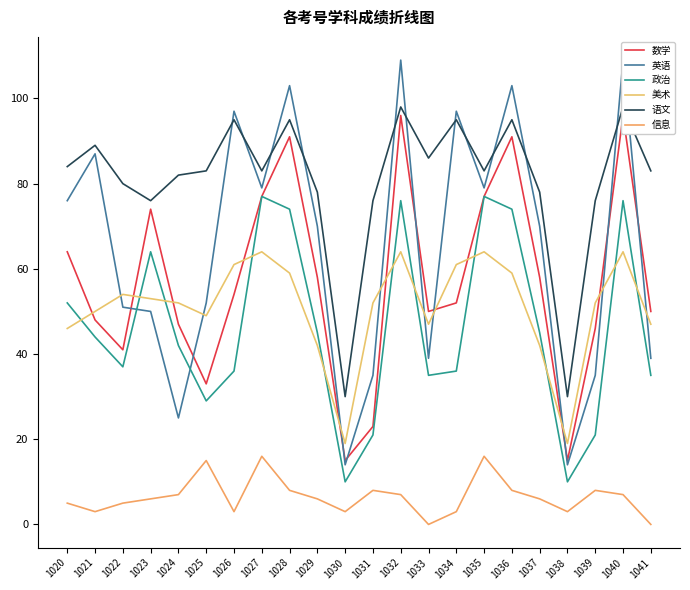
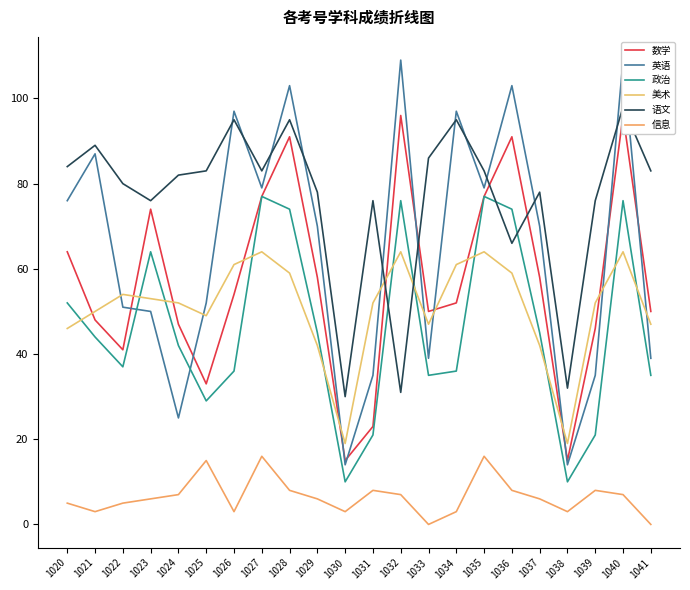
语文, 1032: 98 -> 31
语文, 1036: 95 -> 66
语文, 1038: 30 -> 32
